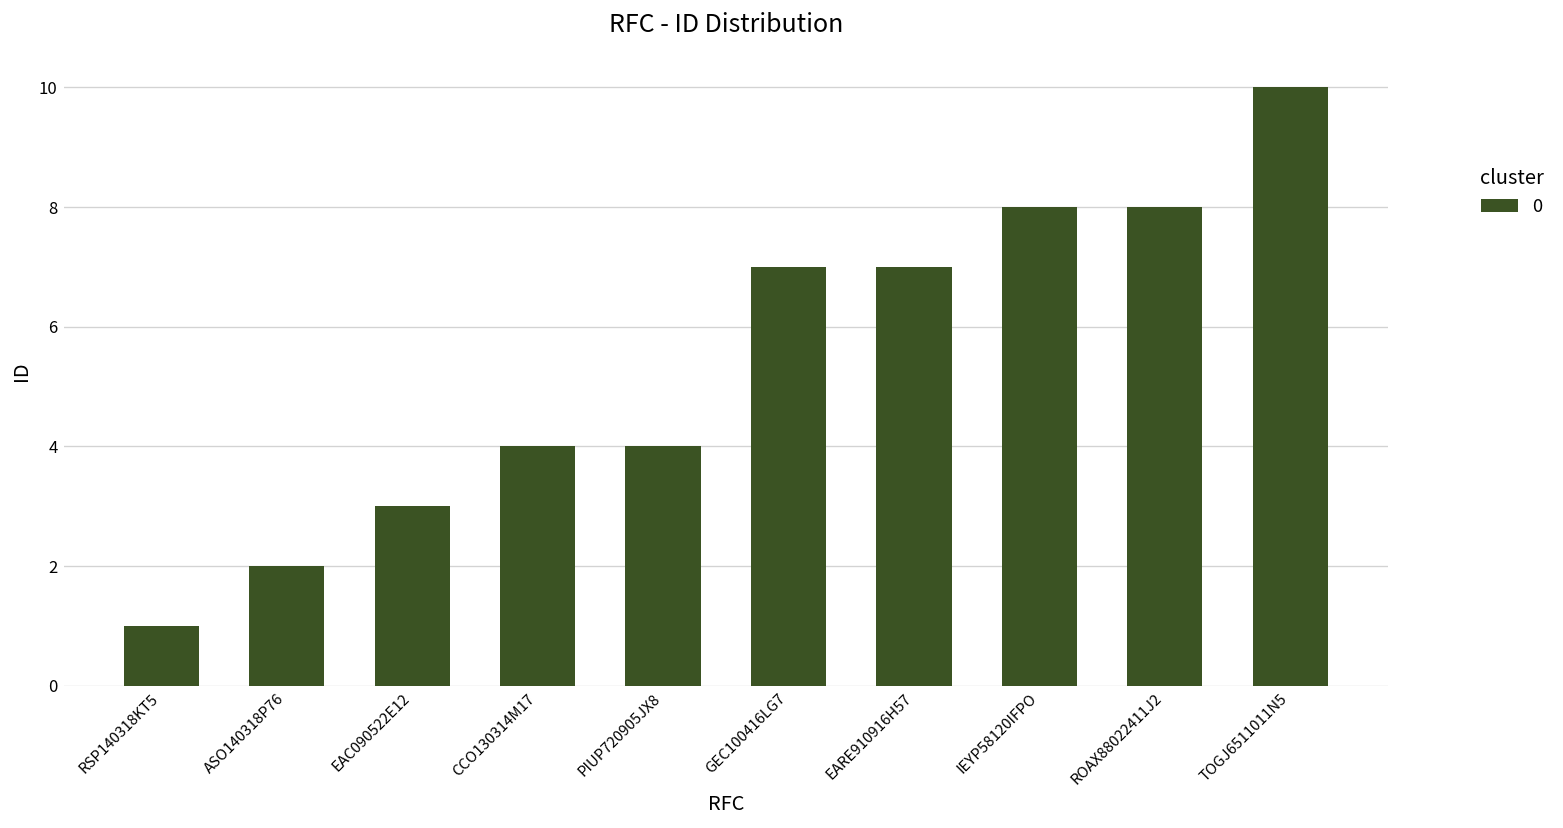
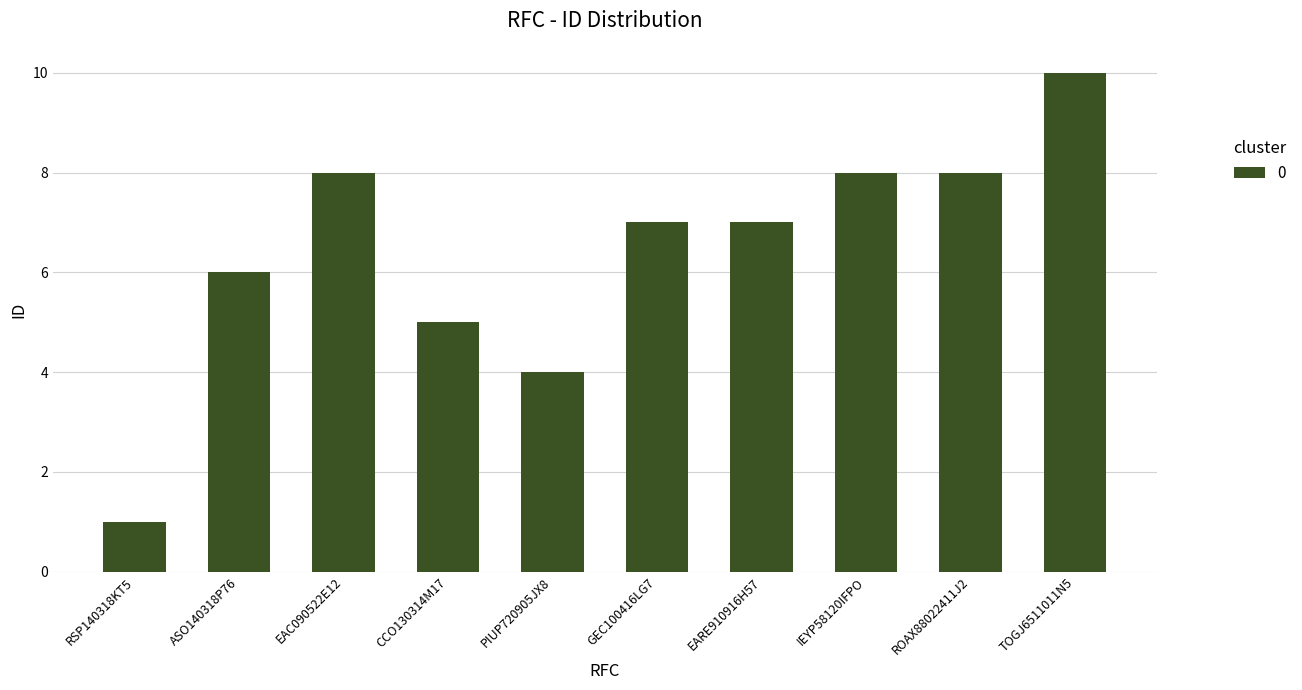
ASO140318P76: 2 -> 6
EAC090522E12: 3 -> 8
CCO130314M17: 4 -> 5
